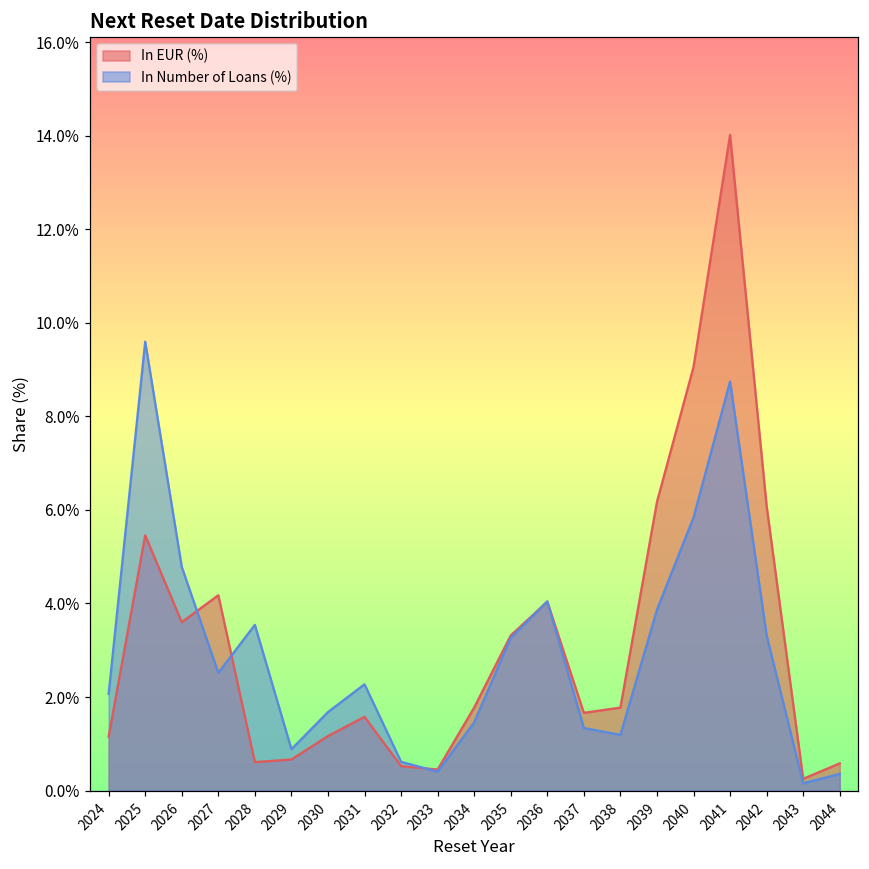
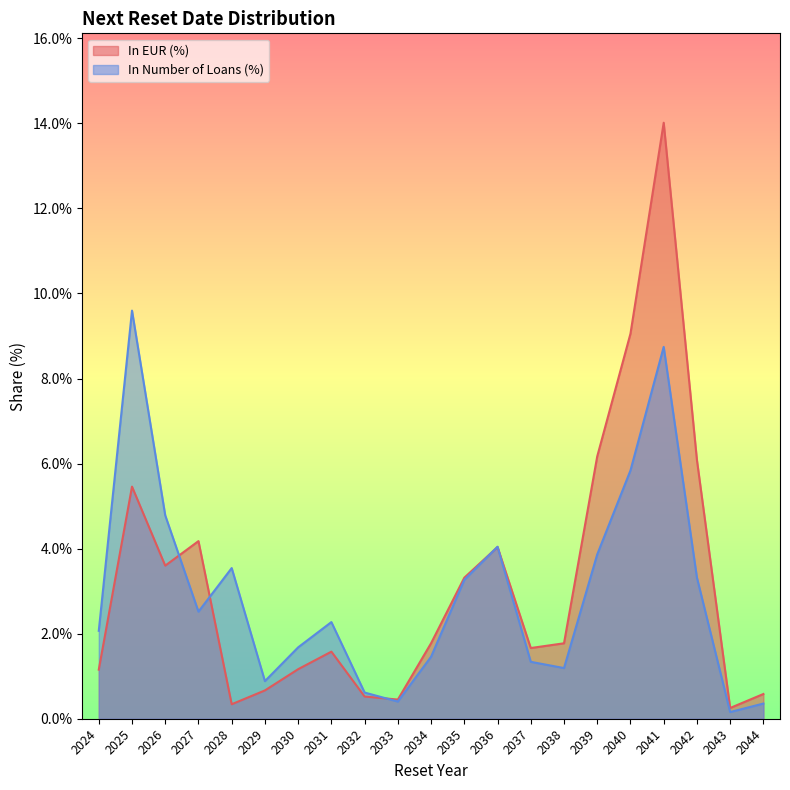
In EUR (%), 2028: 0.6% -> 0.3%
